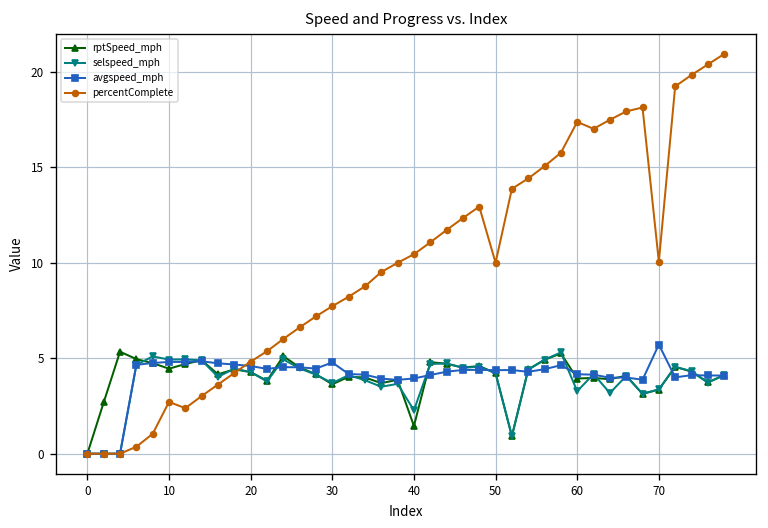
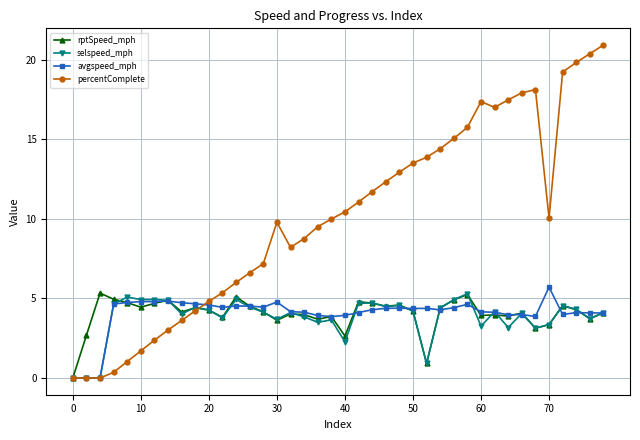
percentComplete, 10: 2.7 -> 1.7
percentComplete, 30: 7.7 -> 9.8
rptSpeed_mph, 40: 1.4 -> 2.6
percentComplete, 50: 10.0 -> 13.5
